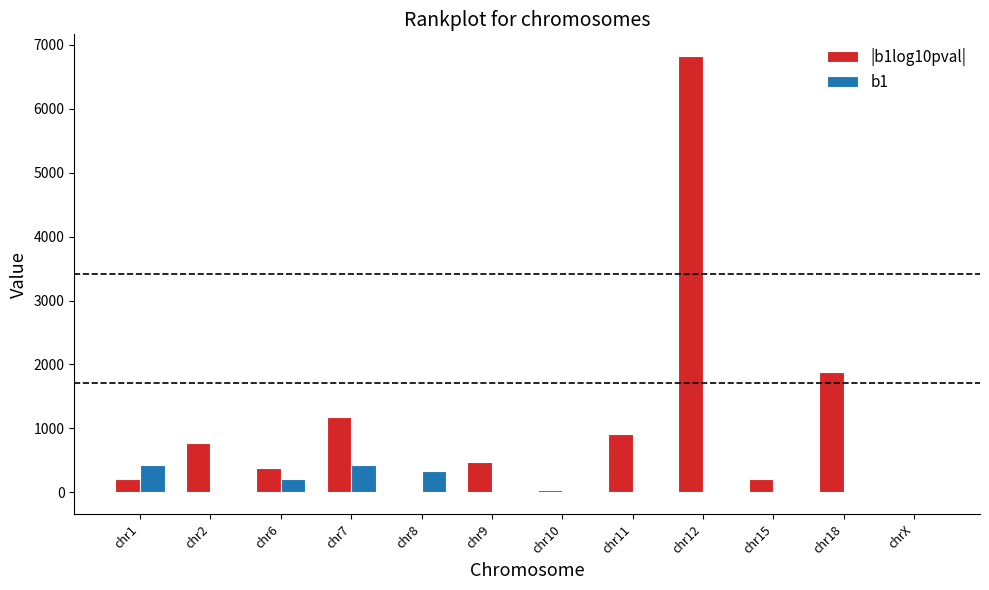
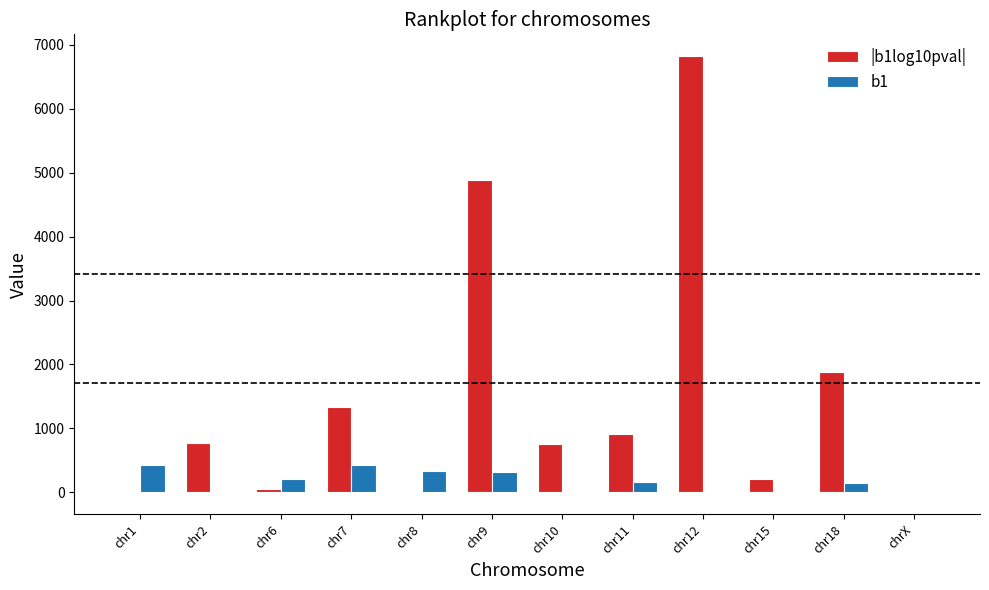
|b1log10pval|, chr1: 200 -> 0
|b1log10pval|, chr6: 400 -> 0
|b1log10pval|, chr7: 1200 -> 1300
|b1log10pval|, chr9: 500 -> 4900
b1, chr9: 0 -> 300
|b1log10pval|, chr10: 0 -> 800
b1, chr11: 0 -> 200
b1, chr18: 0 -> 100
